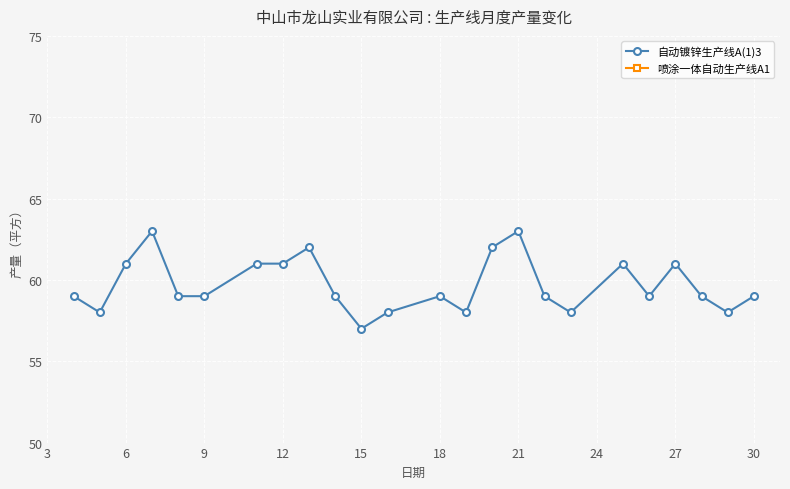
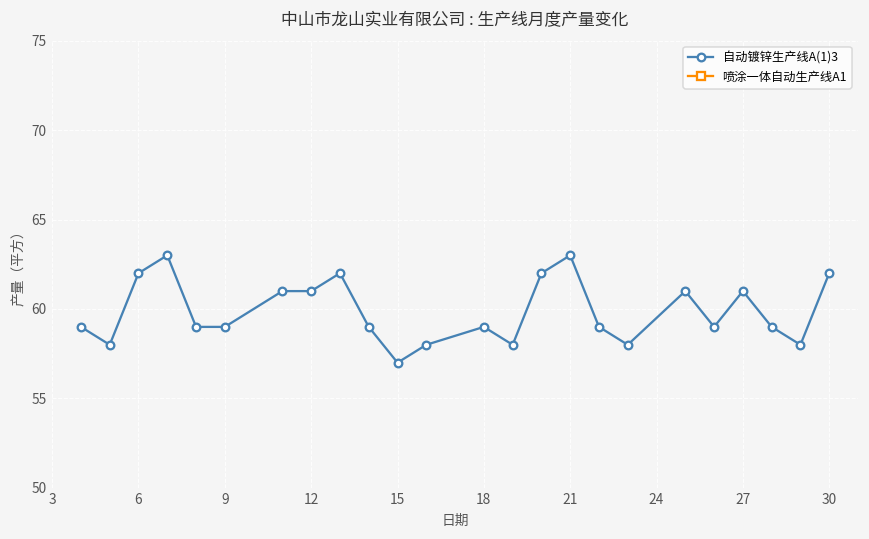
自动镀锌生产线A(1)3, 6: 61 -> 62
自动镀锌生产线A(1)3, 30: 59 -> 62
